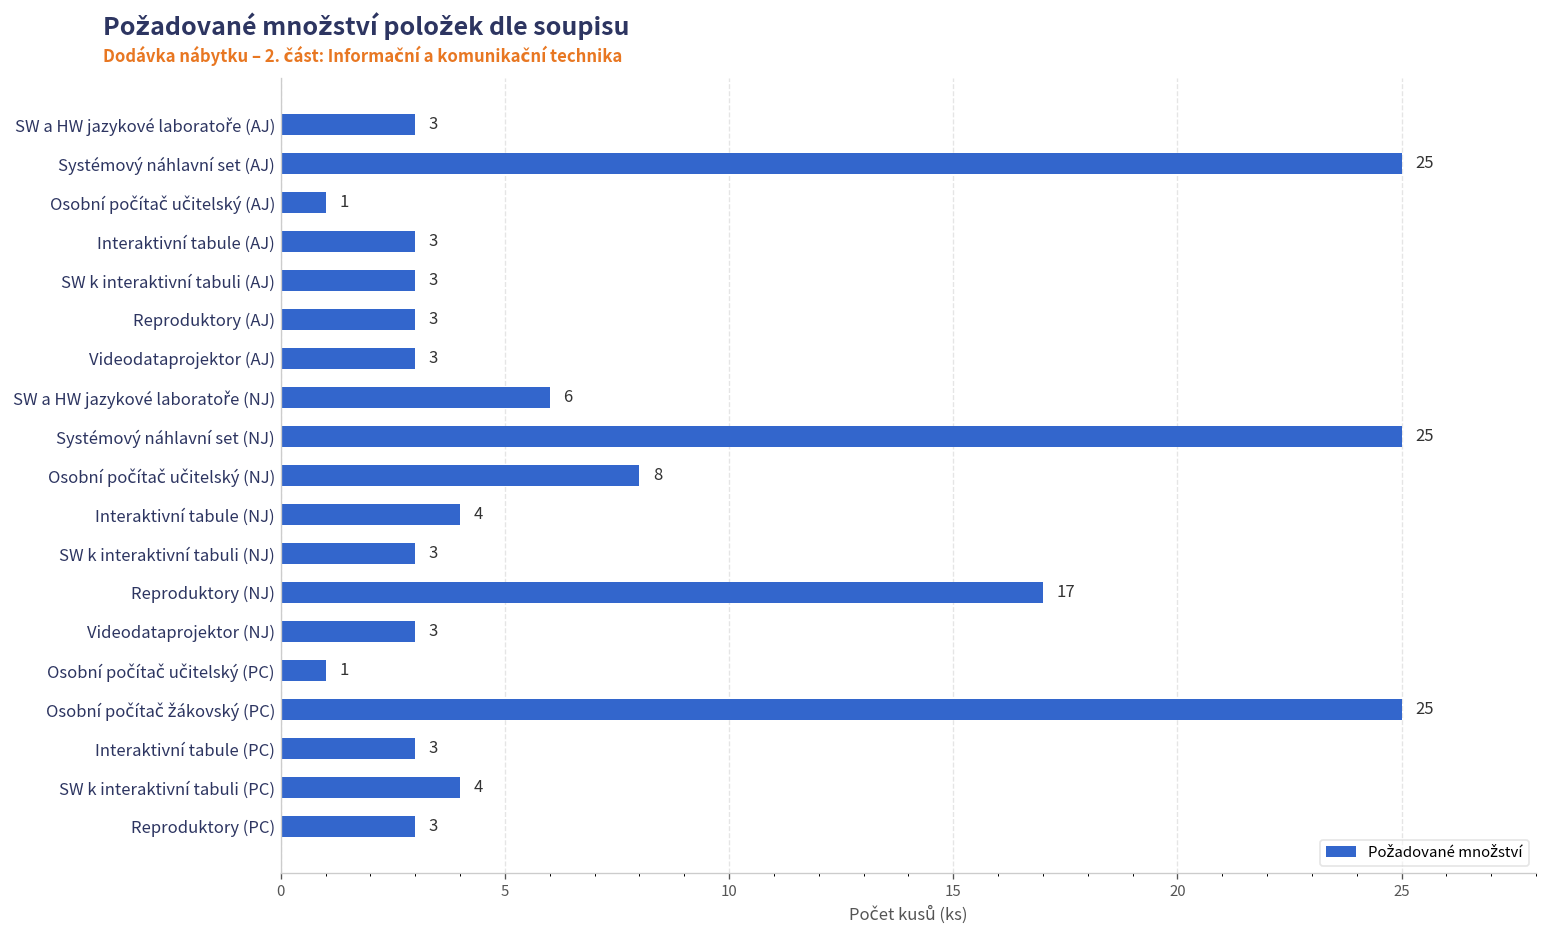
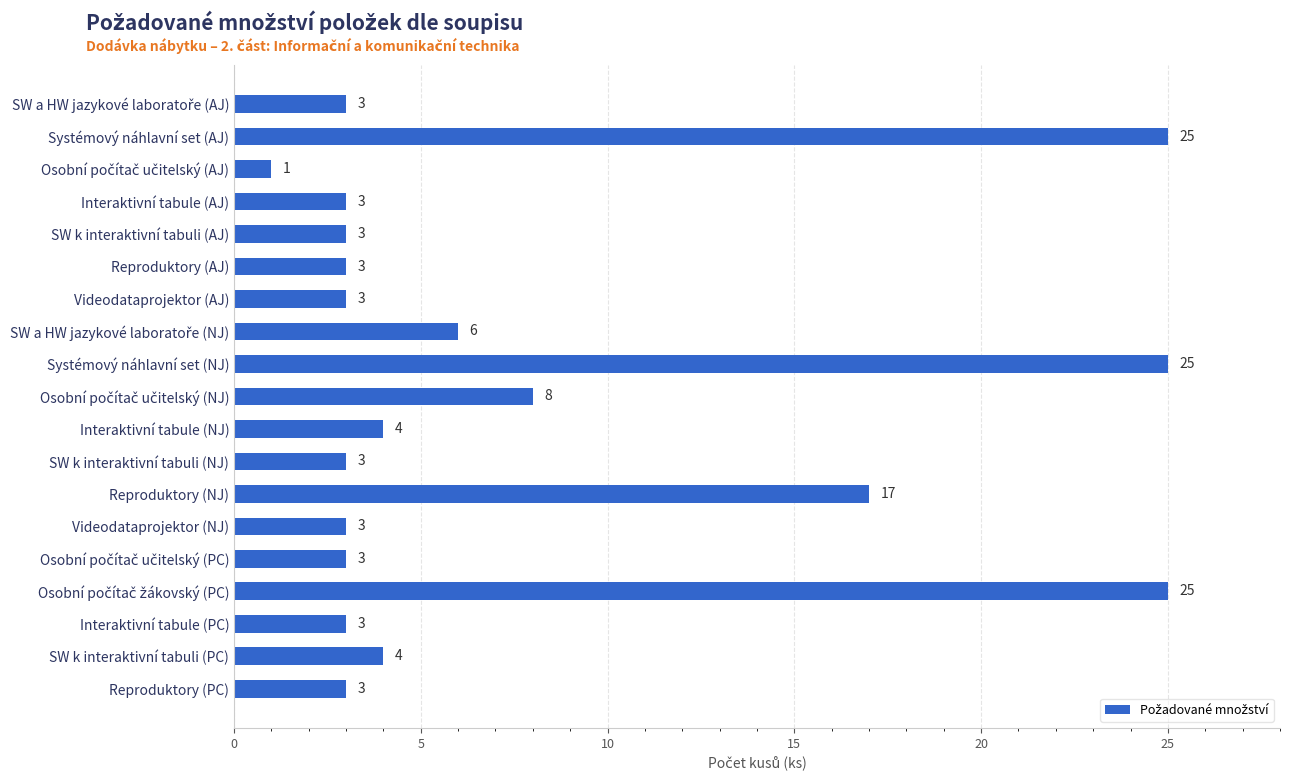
Osobní počítač učitelský (PC): 1 -> 3
